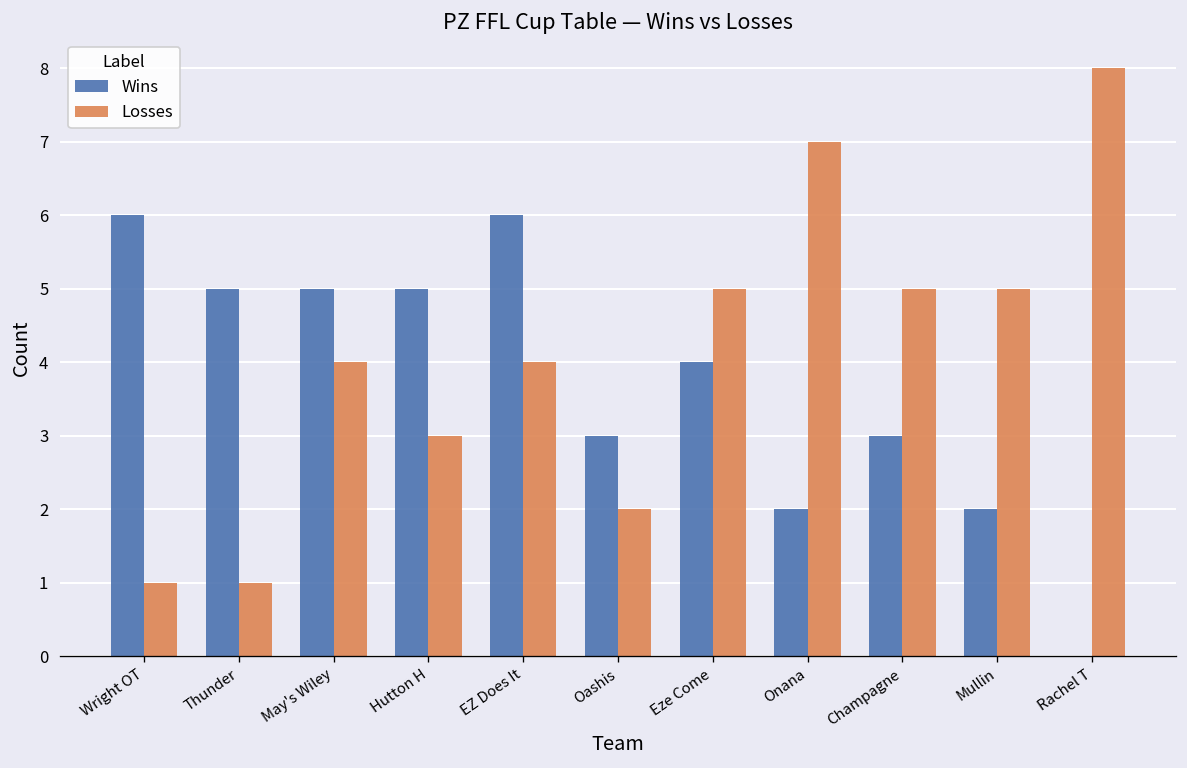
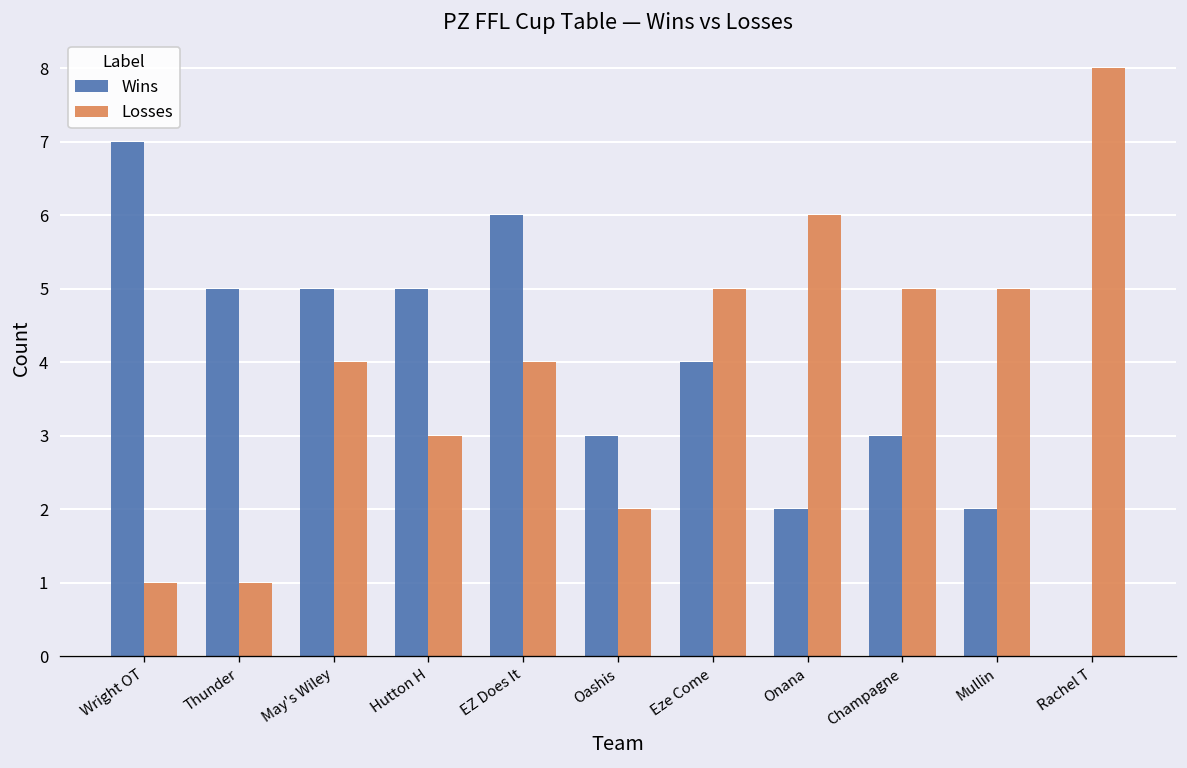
Wins, Wright OT: 6 -> 7
Losses, Onana: 7 -> 6
